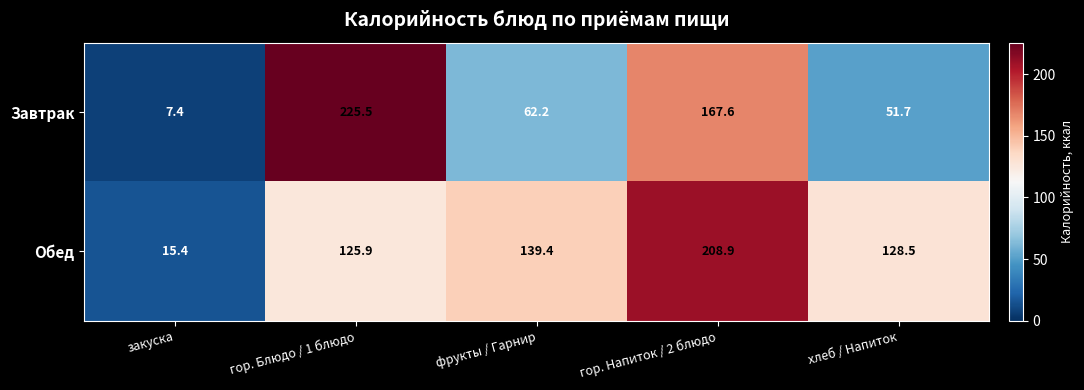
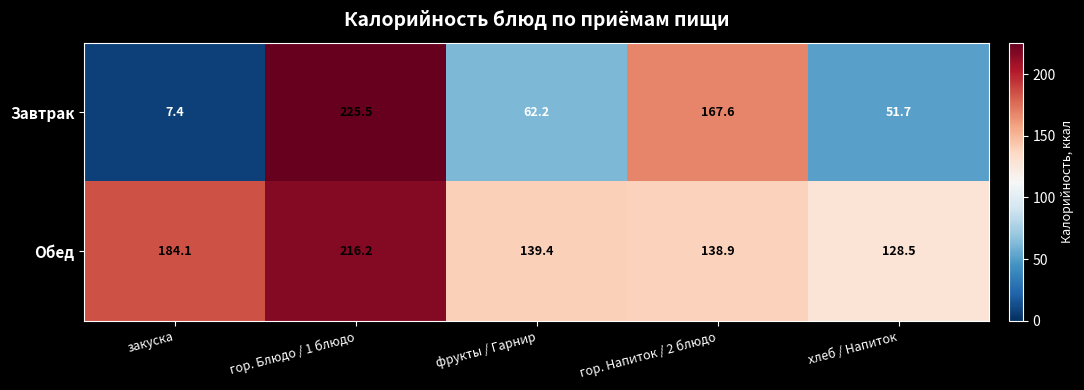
Обед, закуска: 15.4 -> 184.1
Обед, гор. Блюдо / 1 блюдо: 125.9 -> 216.2
Обед, гор. Напиток / 2 блюдо: 208.9 -> 138.9
